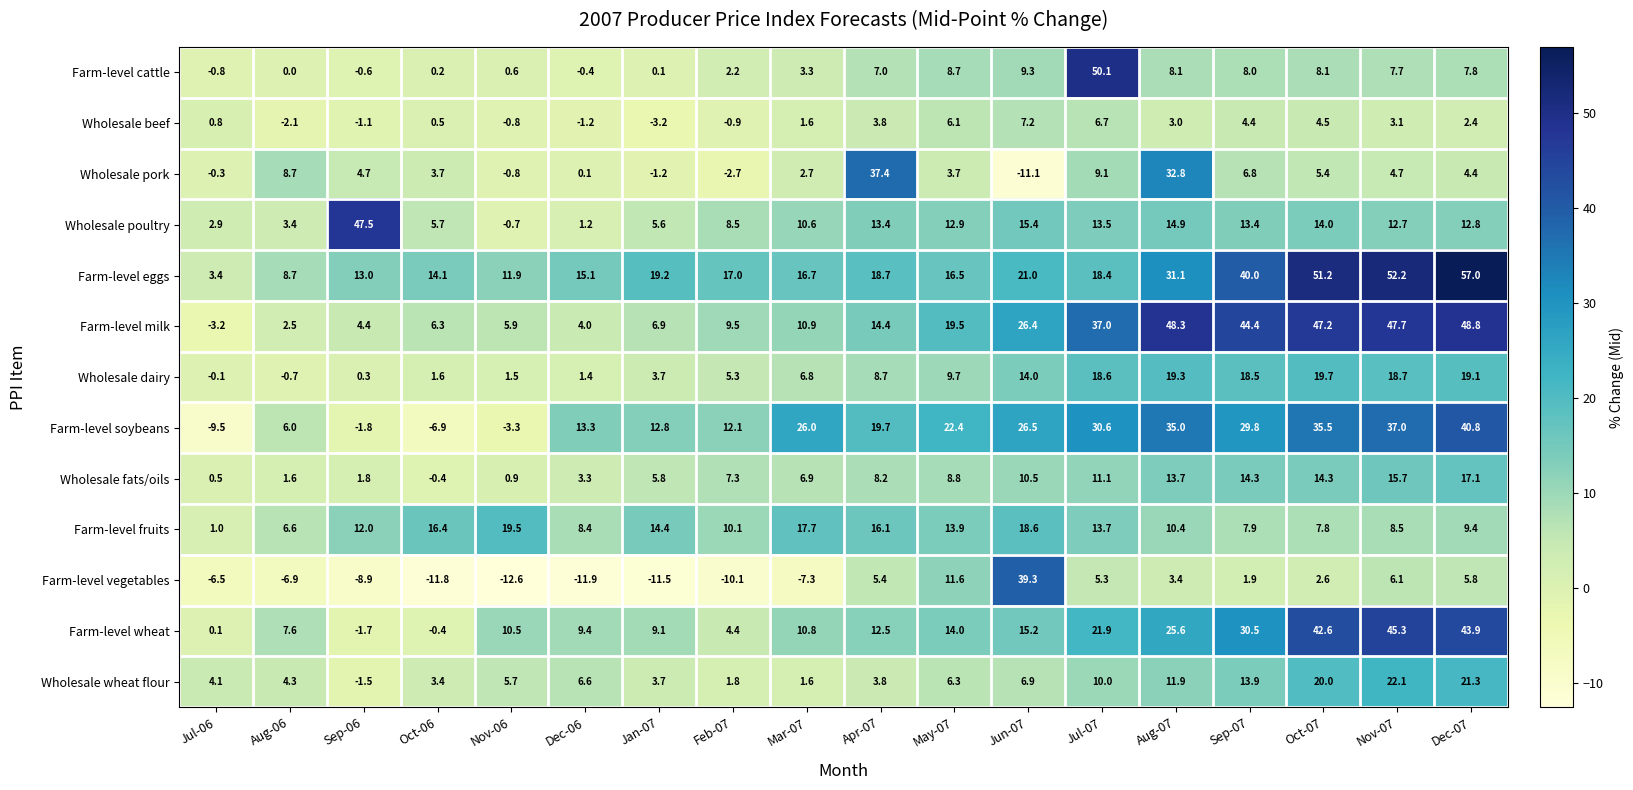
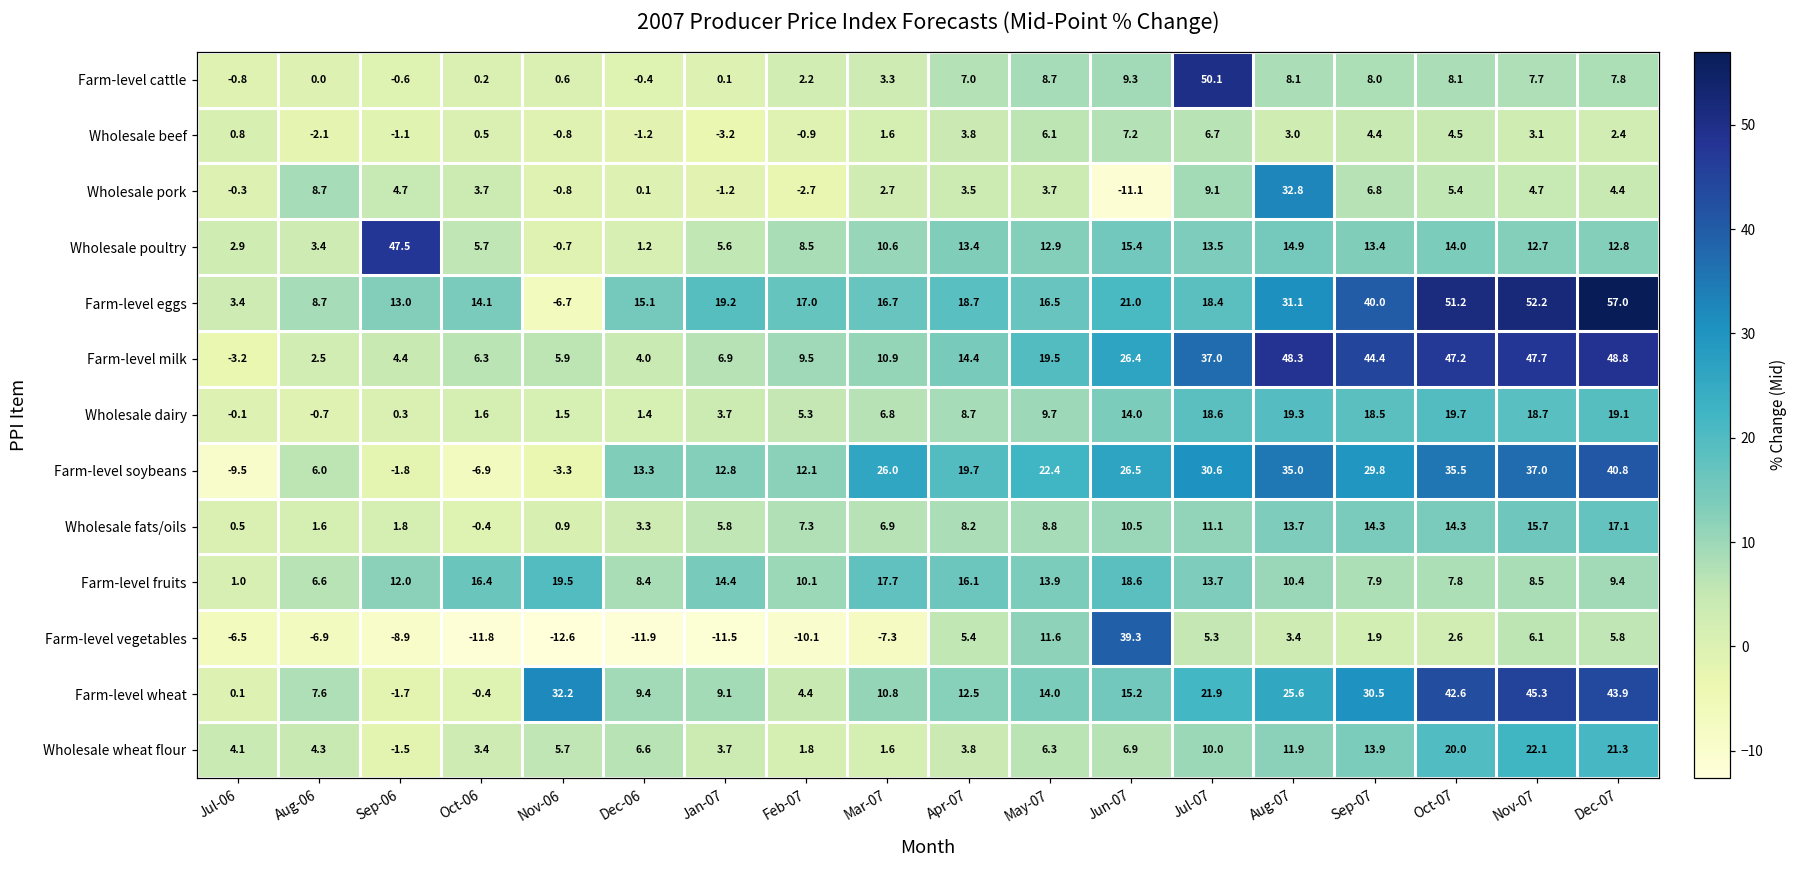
Wholesale pork, Apr-07: 37.4 -> 3.5
Farm-level eggs, Nov-06: 11.9 -> -6.7
Farm-level wheat, Nov-06: 10.5 -> 32.2
